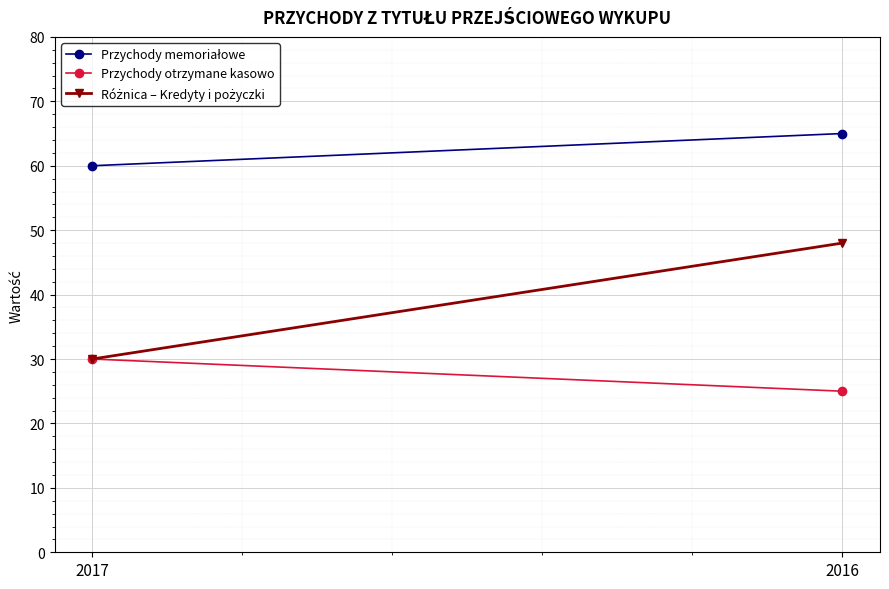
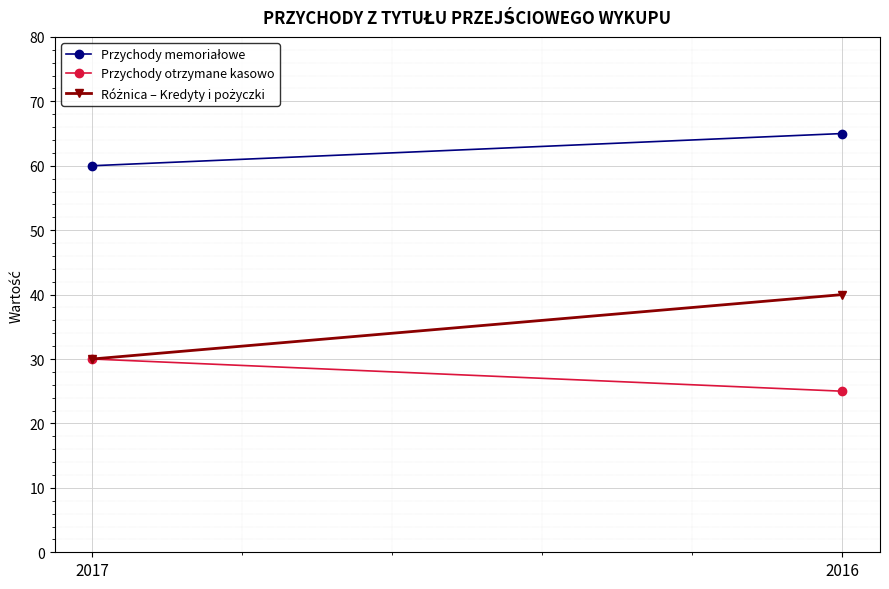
Różnica – Kredyty i pożyczki, 2016: 48 -> 40
